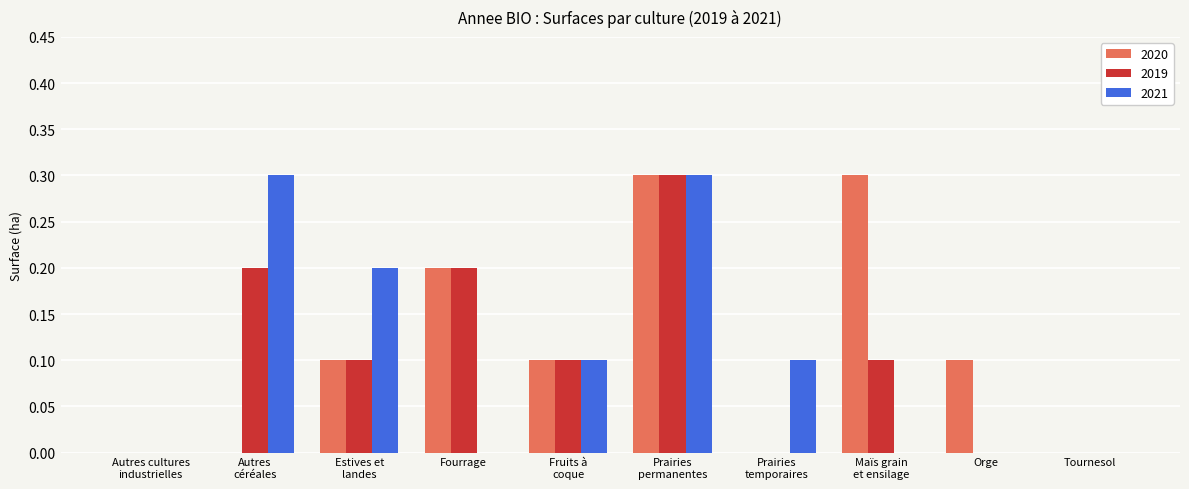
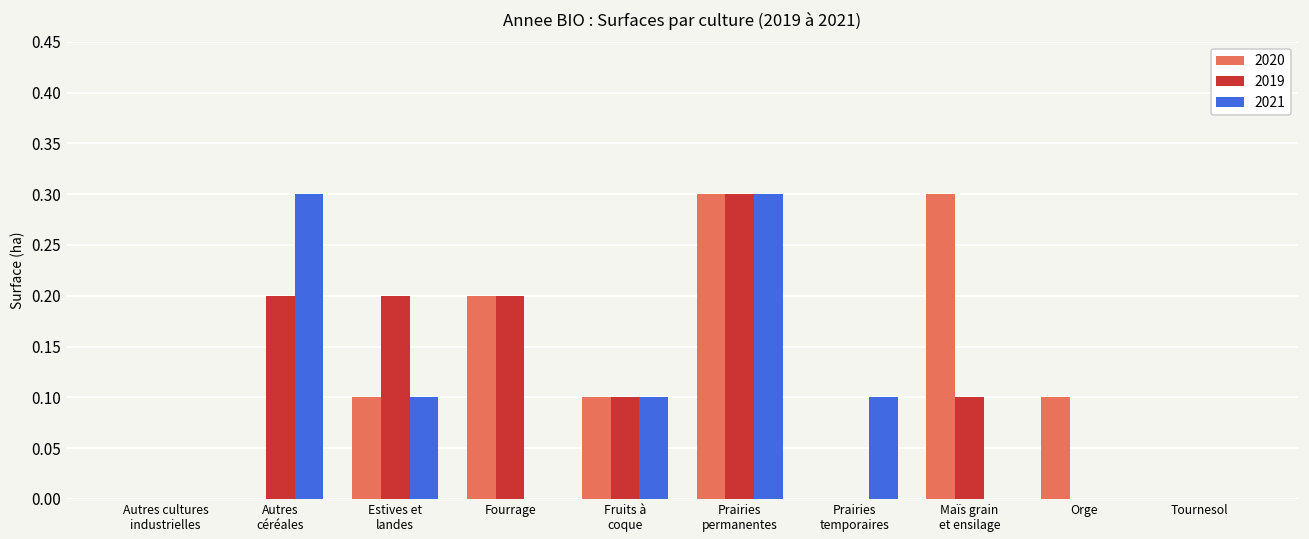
2019, Estives et landes: 0.1 -> 0.2
2021, Estives et landes: 0.2 -> 0.1
